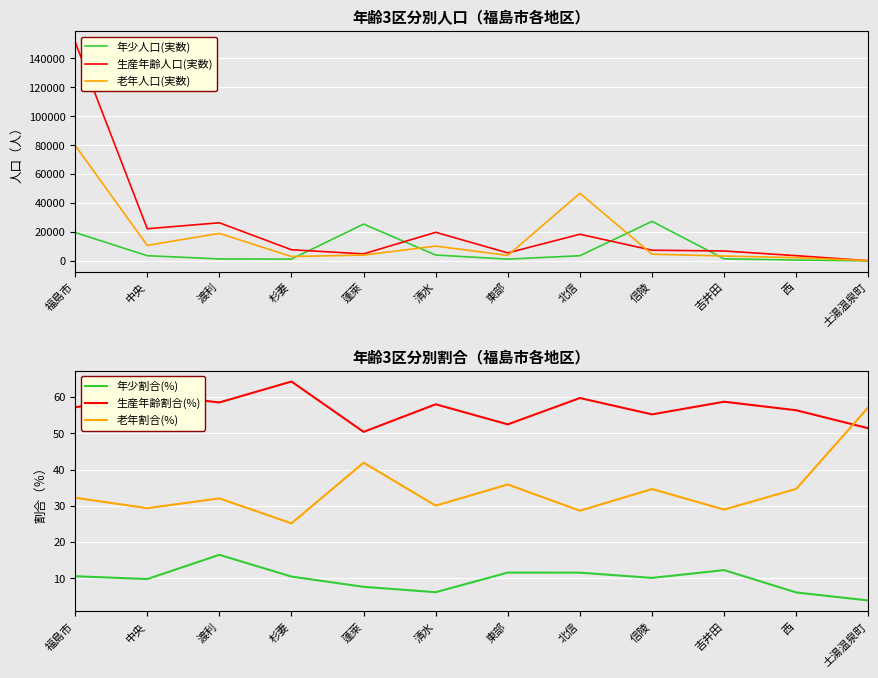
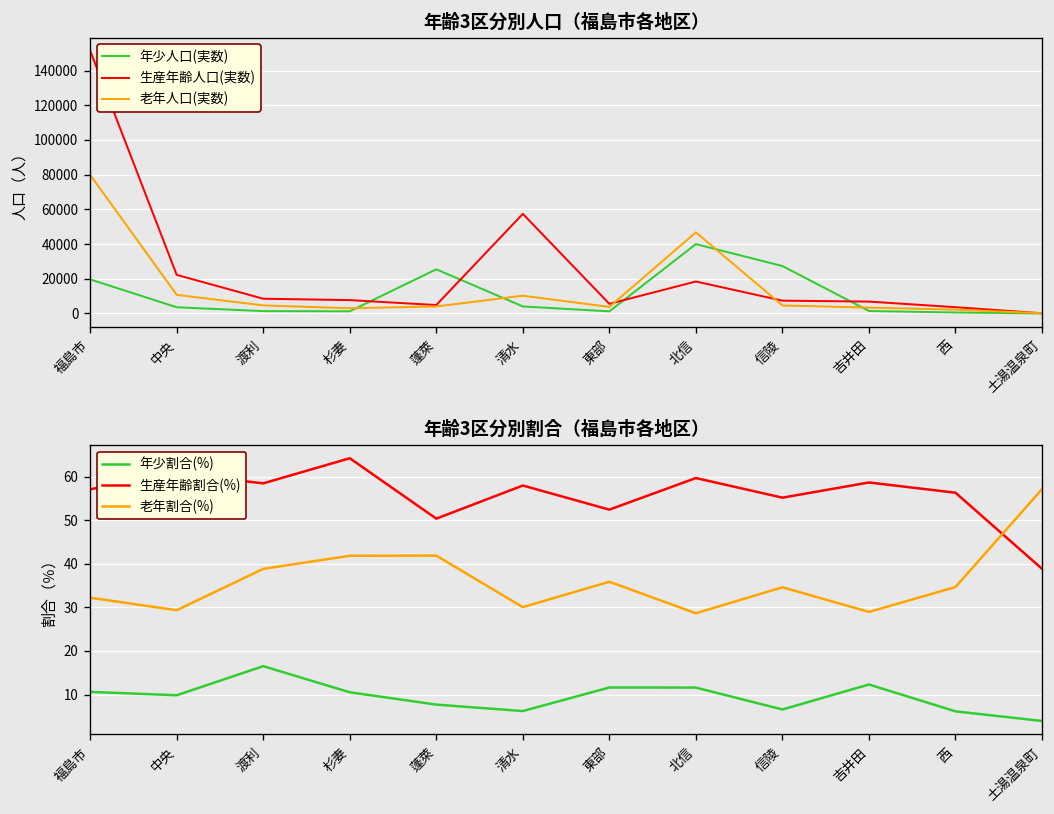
年齢3区分別人口（福島市各地区）, 生産年齢人口(実数), 渡利: 26000 -> 9000
年齢3区分別人口（福島市各地区）, 老年人口(実数), 渡利: 19000 -> 5000
年齢3区分別人口（福島市各地区）, 生産年齢人口(実数), 清水: 20000 -> 57000
年齢3区分別人口（福島市各地区）, 年少人口(実数), 北信: 4000 -> 40000
年齢3区分別割合（福島市各地区）, 老年割合(%), 渡利: 32 -> 39
年齢3区分別割合（福島市各地区）, 老年割合(%), 杉妻: 25 -> 42
年齢3区分別割合（福島市各地区）, 年少割合(%), 信陵: 10 -> 7
年齢3区分別割合（福島市各地区）, 生産年齢割合(%), 土湯温泉町: 51 -> 39
